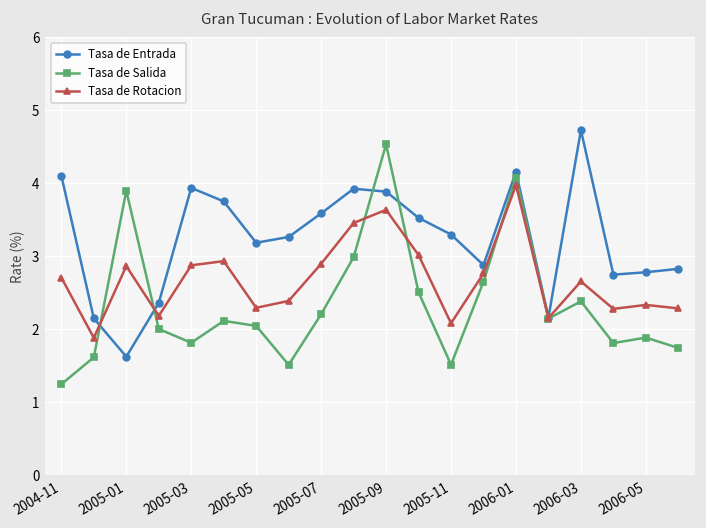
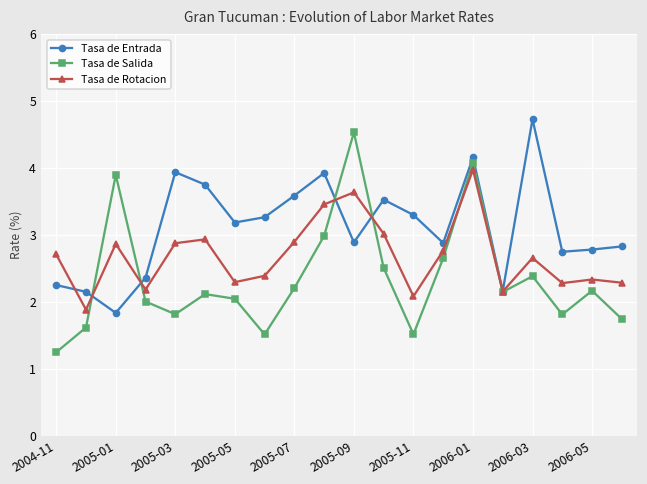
Tasa de Entrada, 2004-11: 4.1 -> 2.3
Tasa de Entrada, 2005-01: 1.6 -> 1.8
Tasa de Entrada, 2005-09: 3.9 -> 2.9
Tasa de Salida, 2006-05: 1.9 -> 2.2
